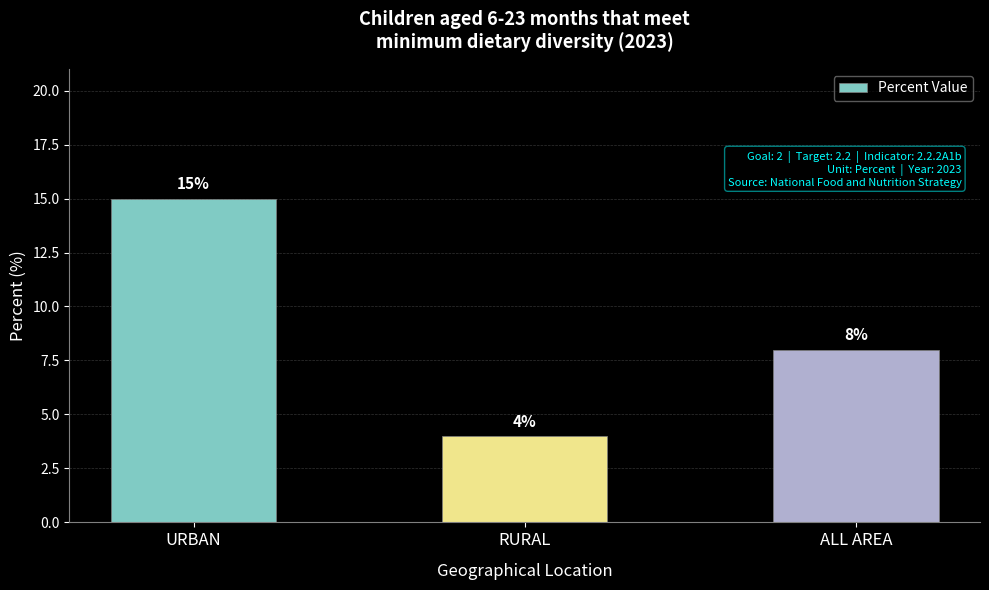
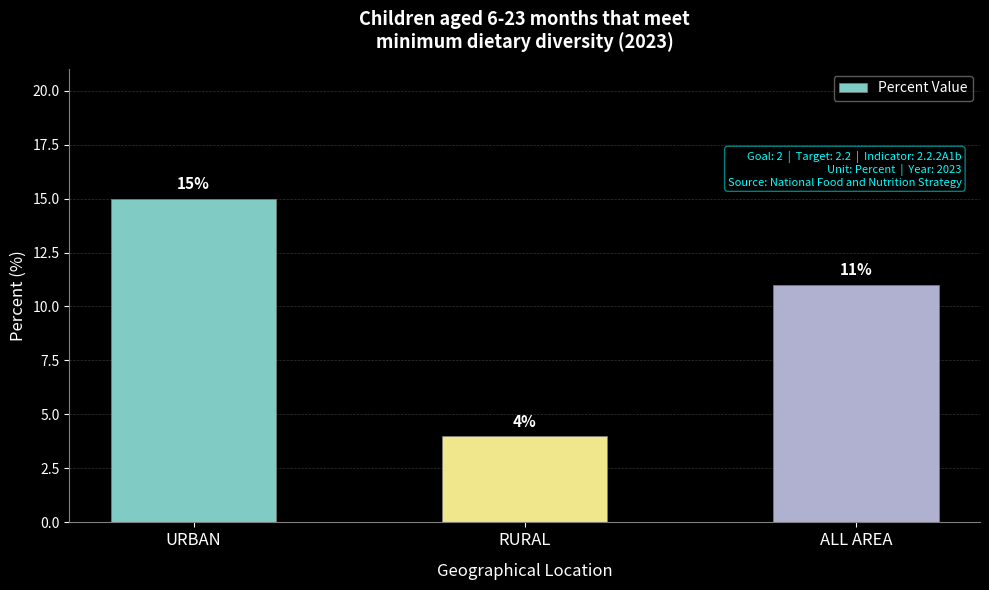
ALL AREA: 8% -> 11%
